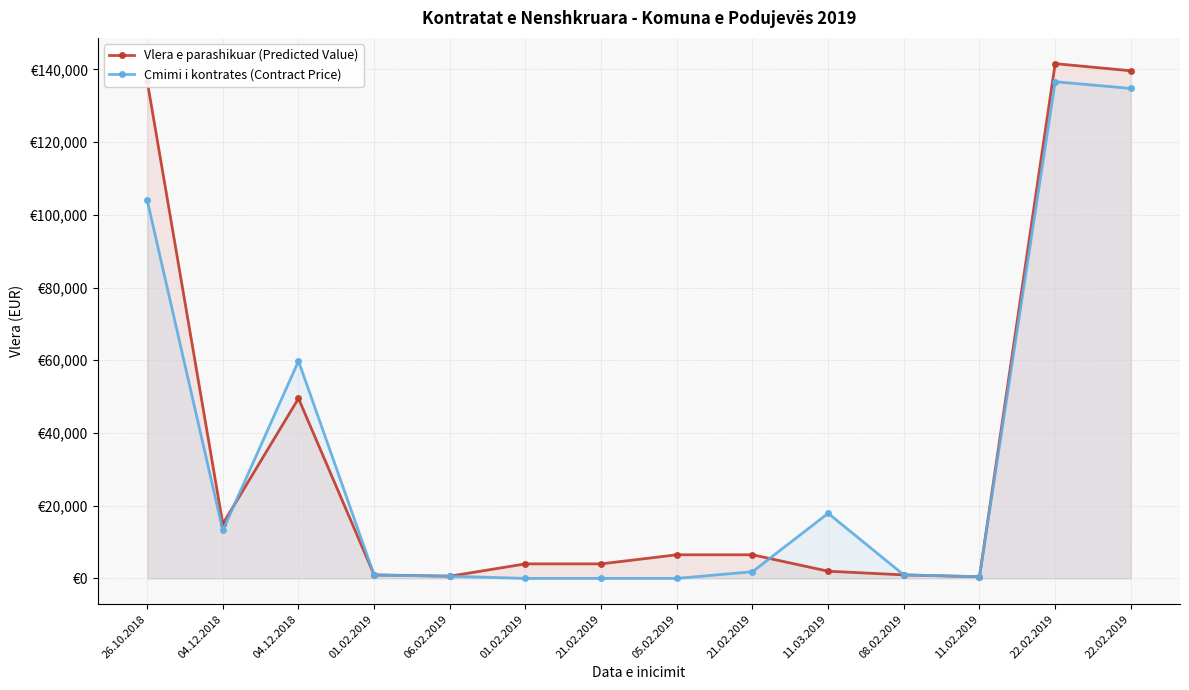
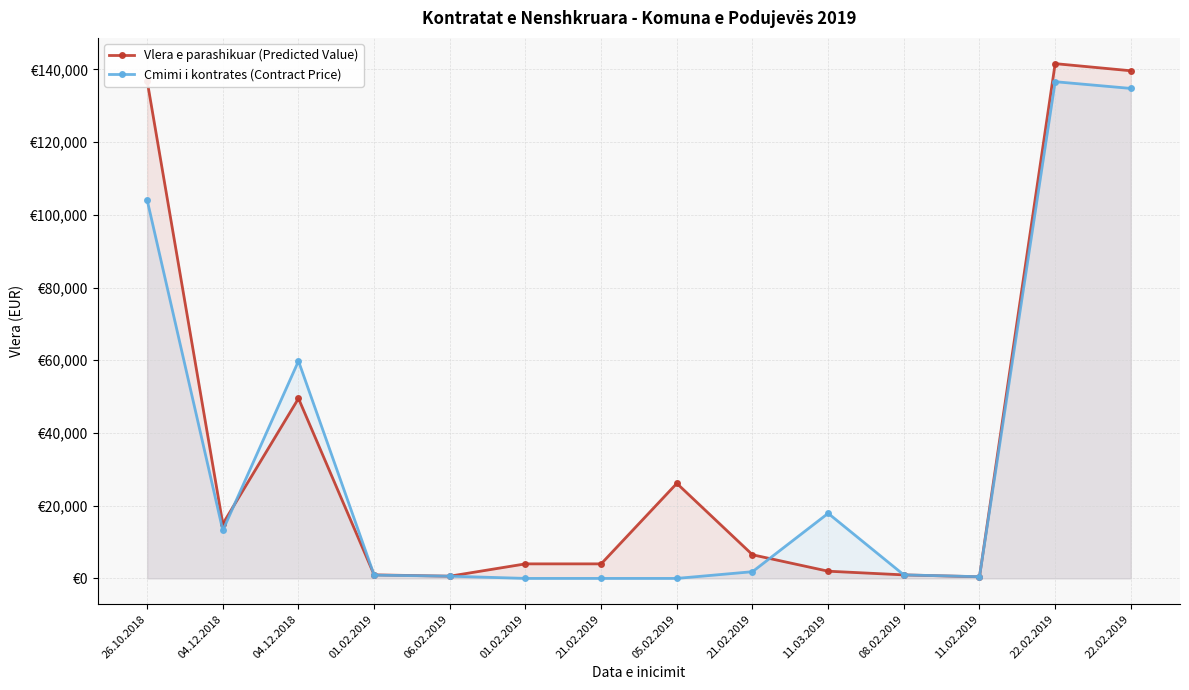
Vlera e parashikuar (Predicted Value), 05.02.2019: €7,000 -> €26,000
